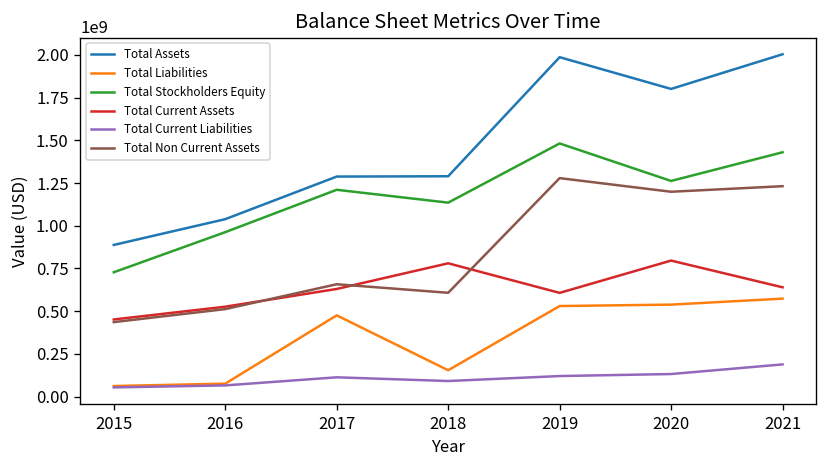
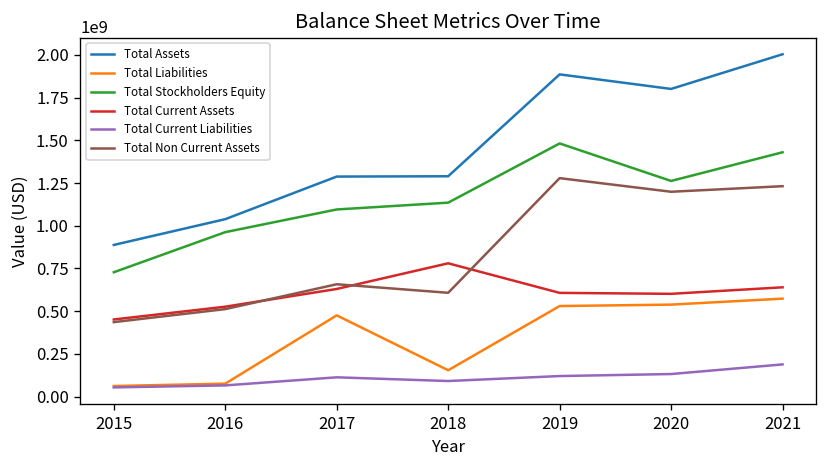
Total Stockholders Equity, 2017: 1210000000 -> 1100000000
Total Assets, 2019: 1990000000 -> 1890000000
Total Current Assets, 2020: 800000000 -> 600000000
